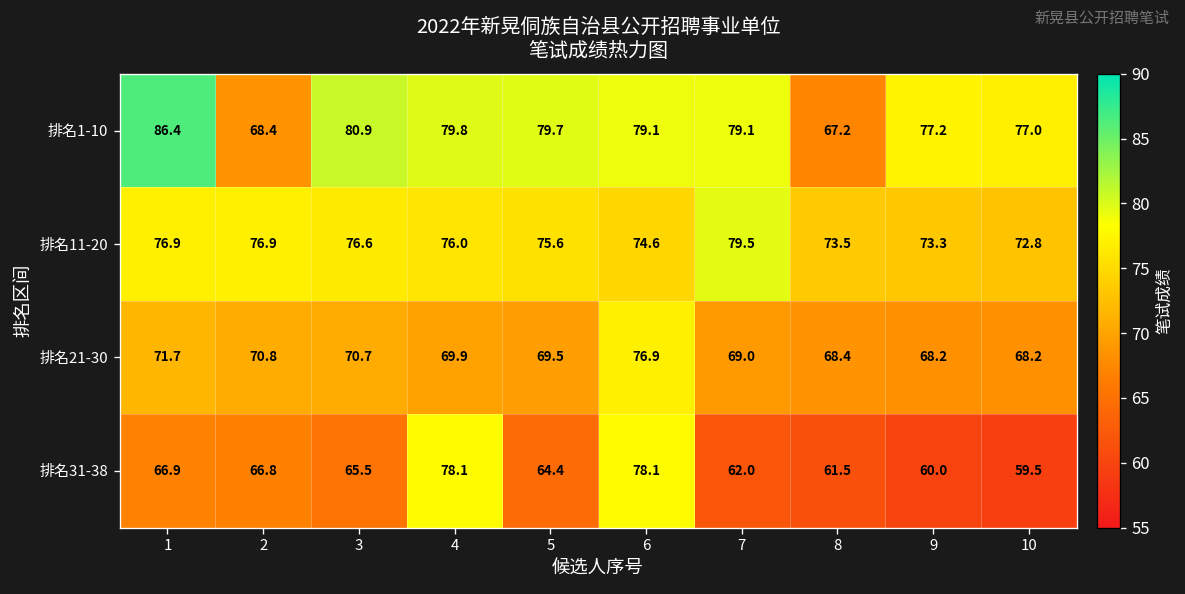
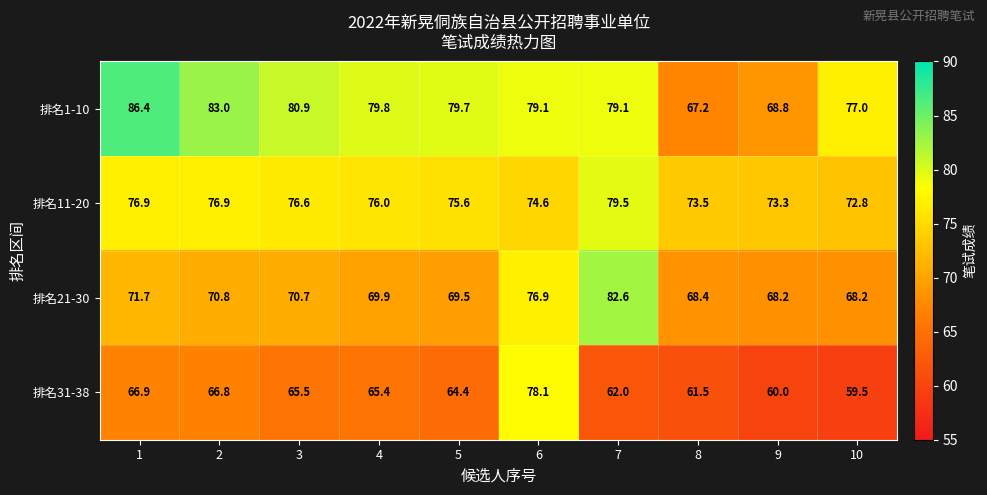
排名1-10, 2: 68.4 -> 83.0
排名1-10, 9: 77.2 -> 68.8
排名21-30, 7: 69.0 -> 82.6
排名31-38, 4: 78.1 -> 65.4
